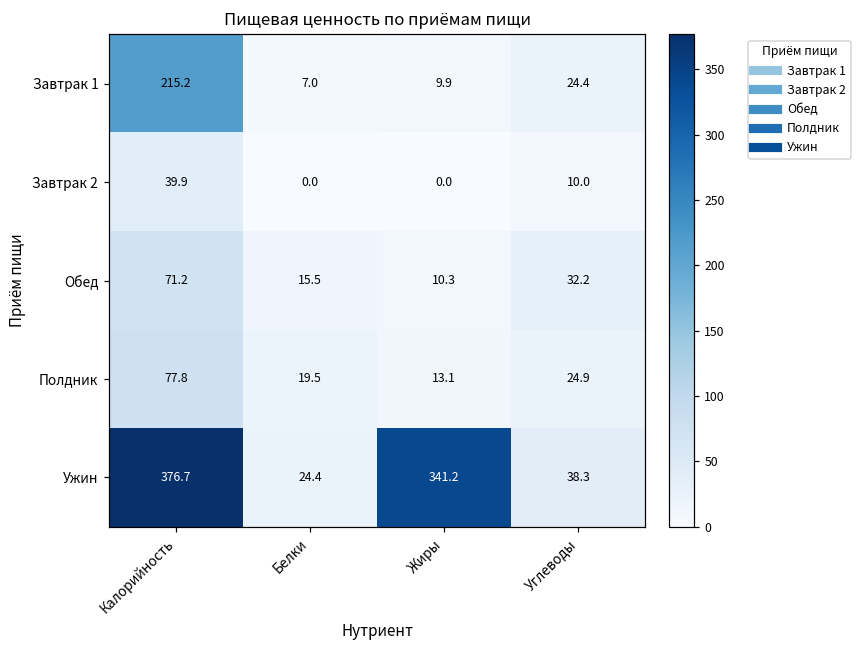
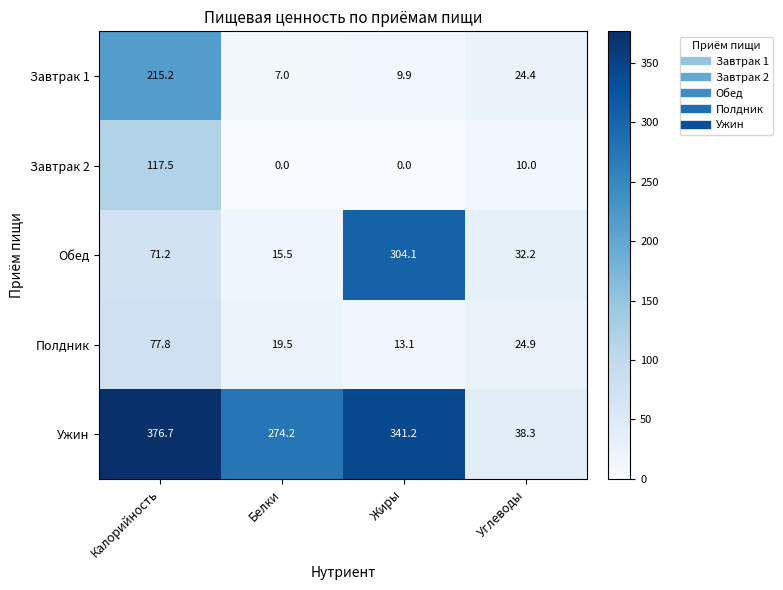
Завтрак 2, Калорийность: 39.9 -> 117.5
Обед, Жиры: 10.3 -> 304.1
Ужин, Белки: 24.4 -> 274.2
